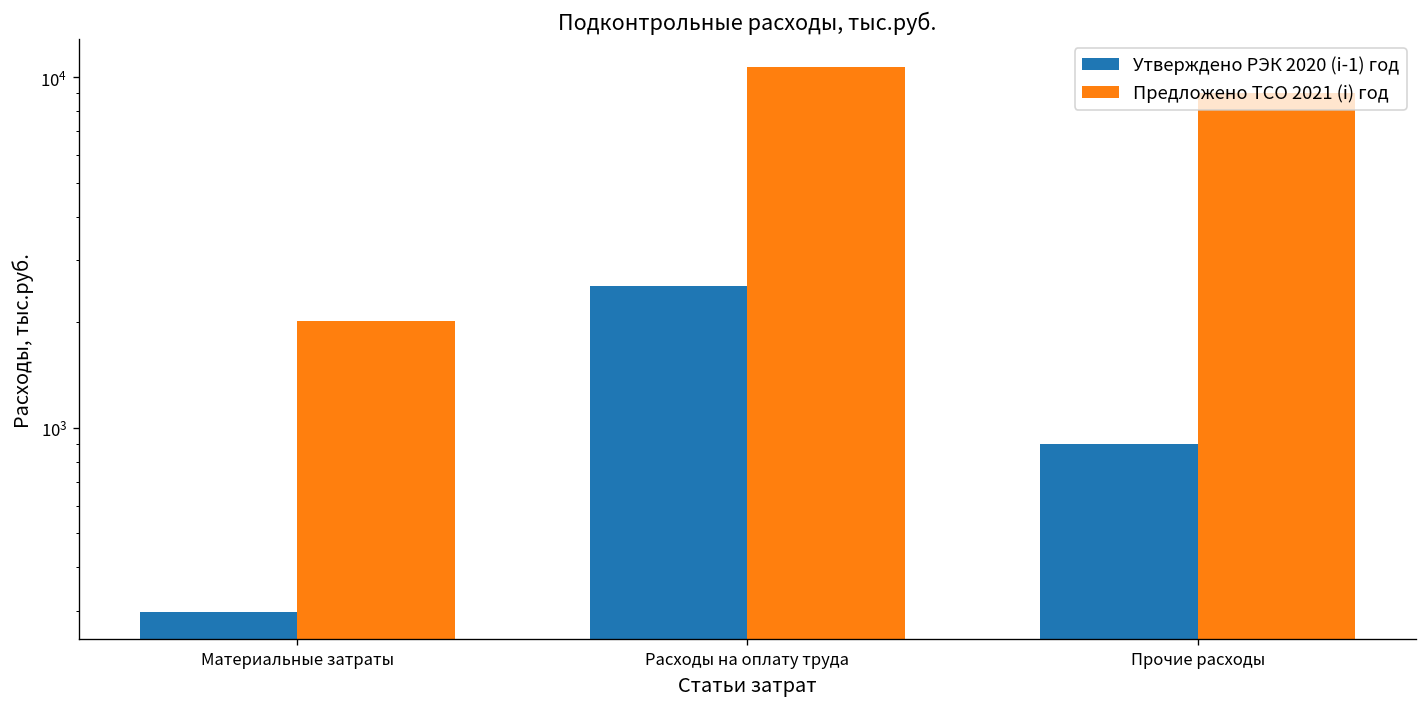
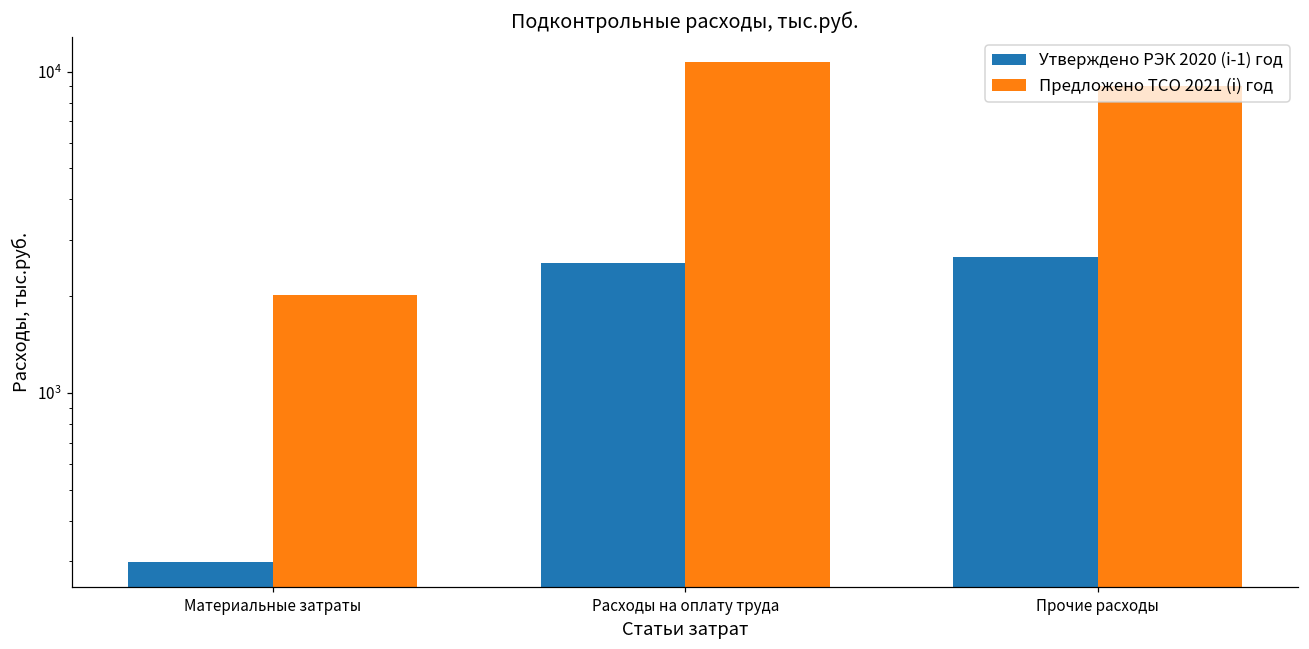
Утверждено РЭК 2020 (i-1) год, Прочие расходы: 900 -> 2700
